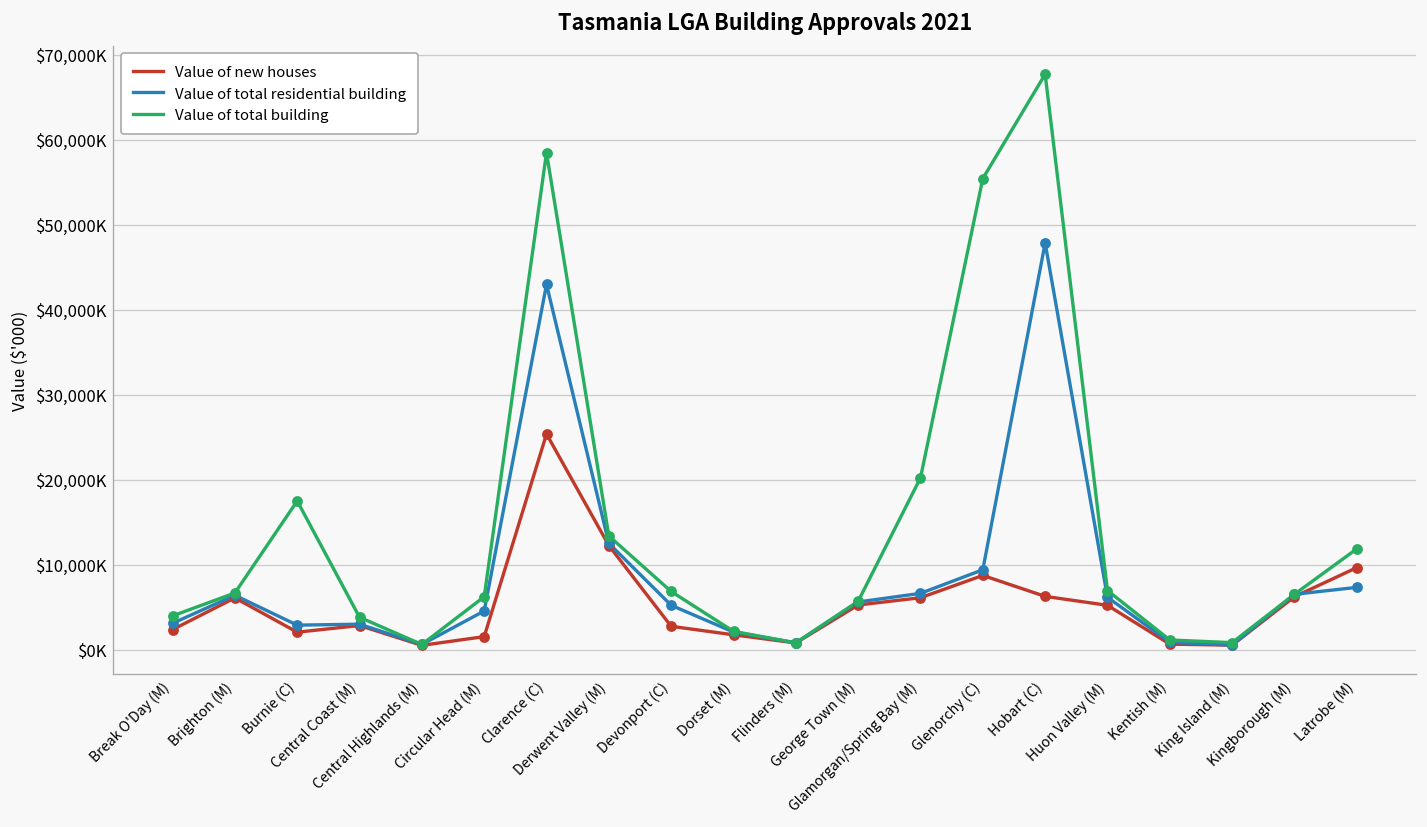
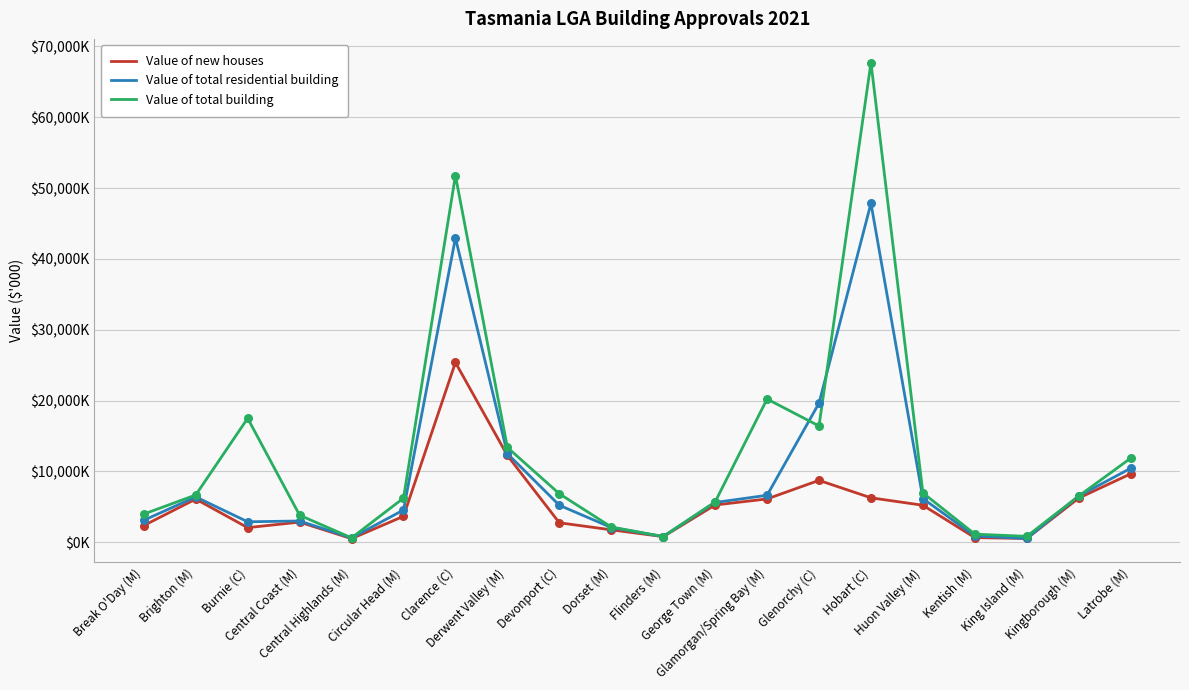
Value of new houses, Circular Head (M): $2,000,000 -> $4,000,000
Value of total building, Clarence (C): $58,000,000 -> $52,000,000
Value of total residential building, Glenorchy (C): $9,000,000 -> $20,000,000
Value of total building, Glenorchy (C): $55,000,000 -> $16,000,000
Value of total residential building, Latrobe (M): $7,000,000 -> $10,000,000
